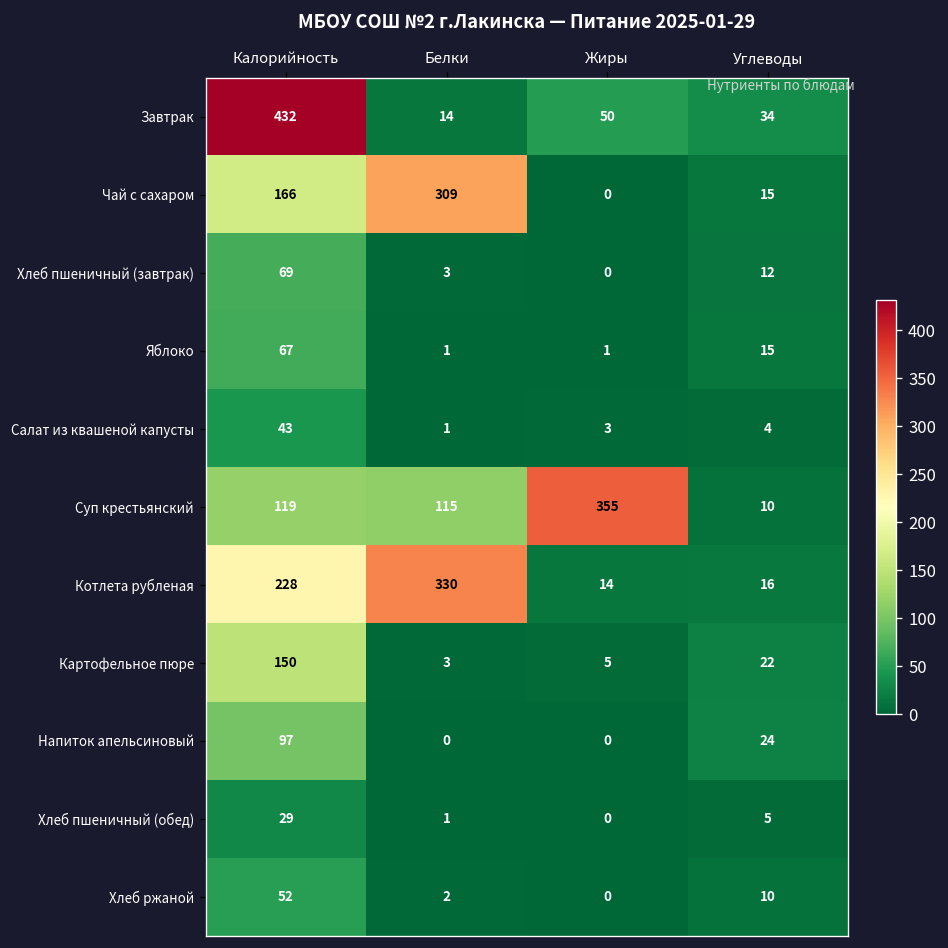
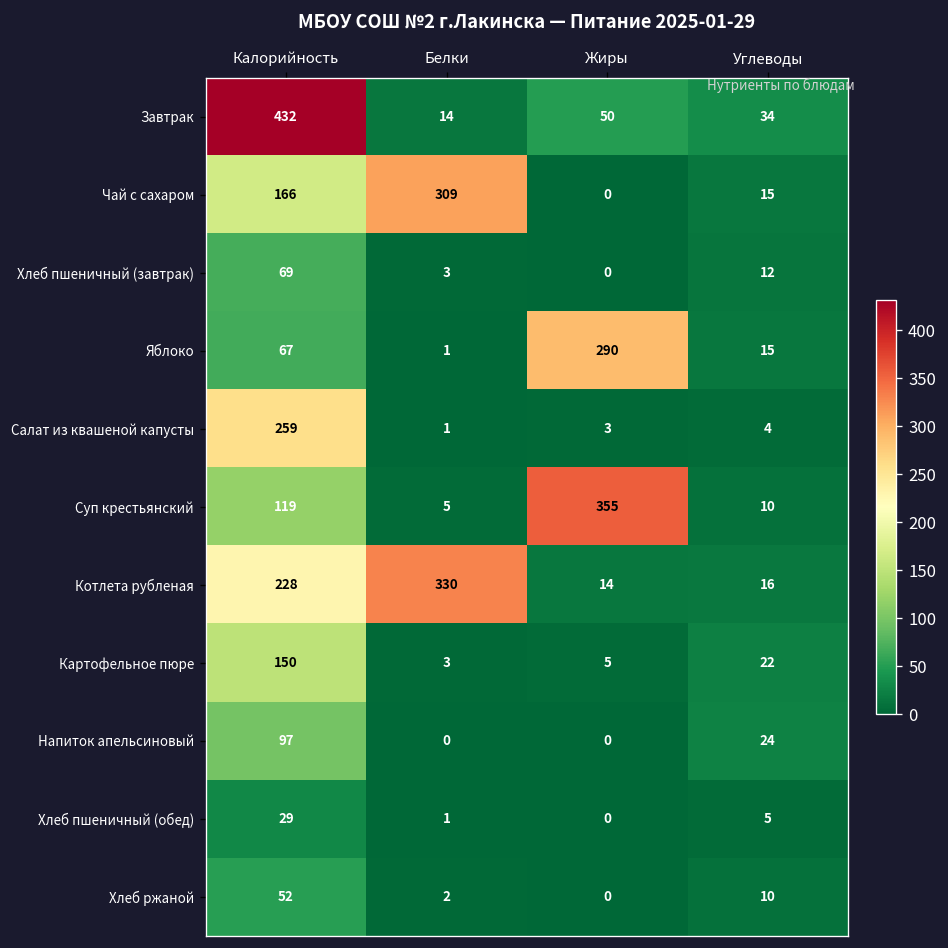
Яблоко, Жиры: 1 -> 290
Салат из квашеной капусты, Калорийность: 43 -> 259
Суп крестьянский, Белки: 115 -> 5
